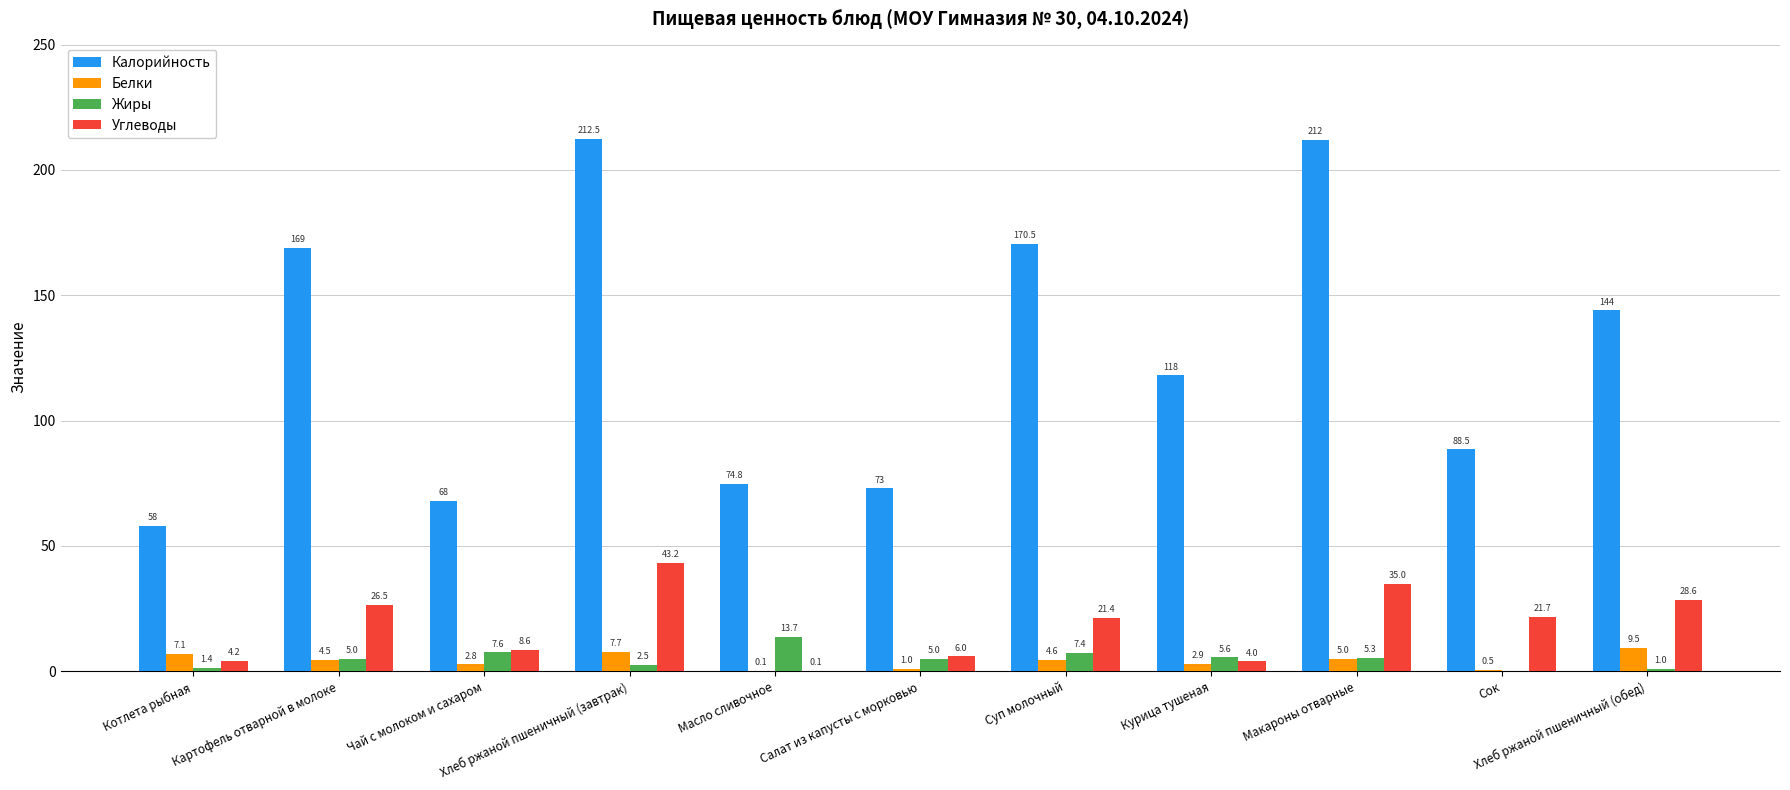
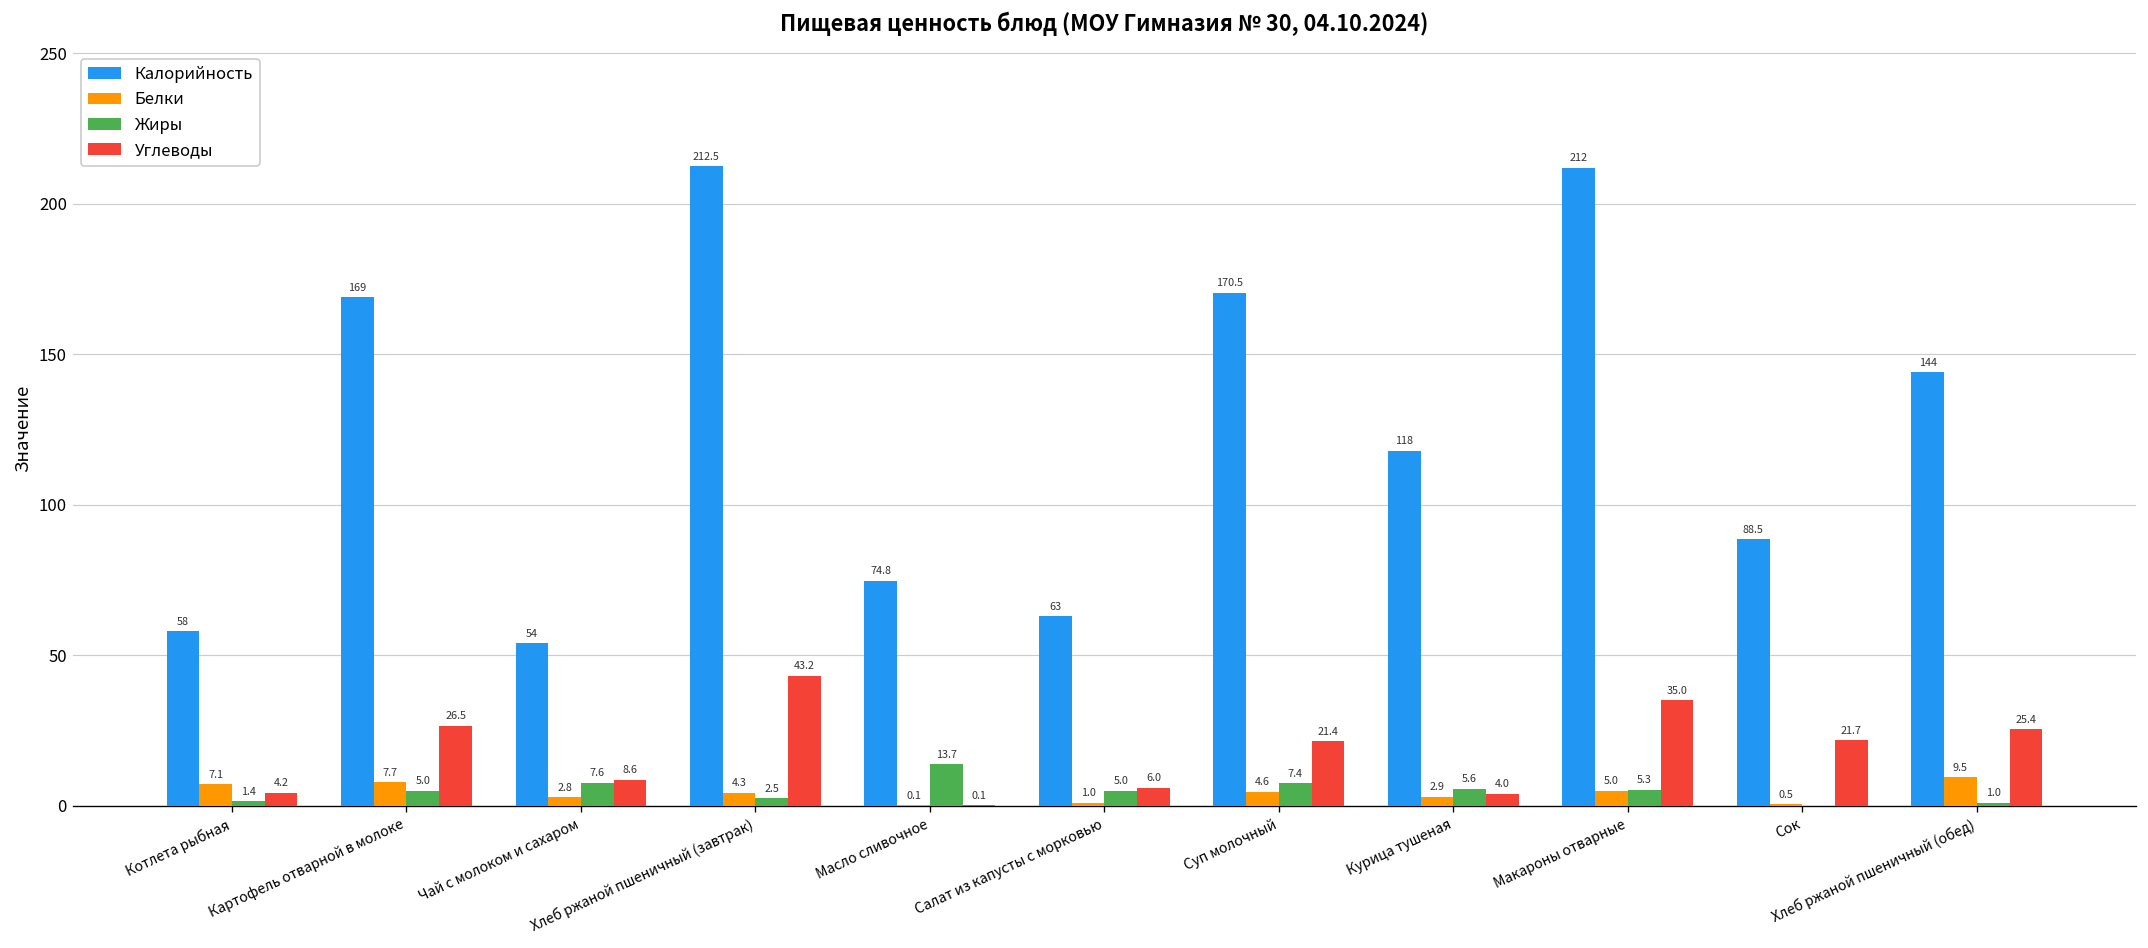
Белки, Картофель отварной в молоке: 4.5 -> 7.7
Калорийность, Чай с молоком и сахаром: 68 -> 54
Белки, Хлеб ржаной пшеничный (завтрак): 7.7 -> 4.3
Калорийность, Салат из капусты с морковью: 73 -> 63
Углеводы, Хлеб ржаной пшеничный (обед): 28.6 -> 25.4
